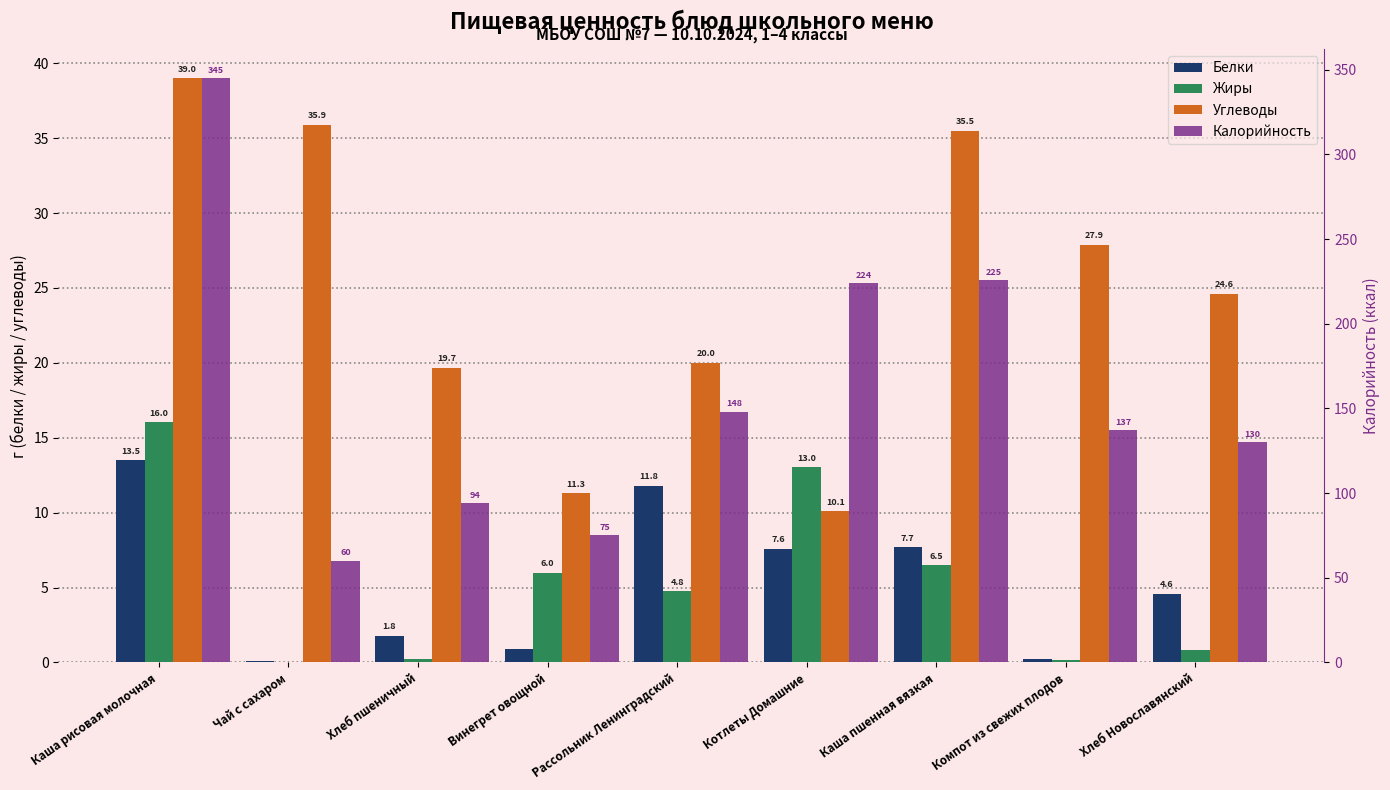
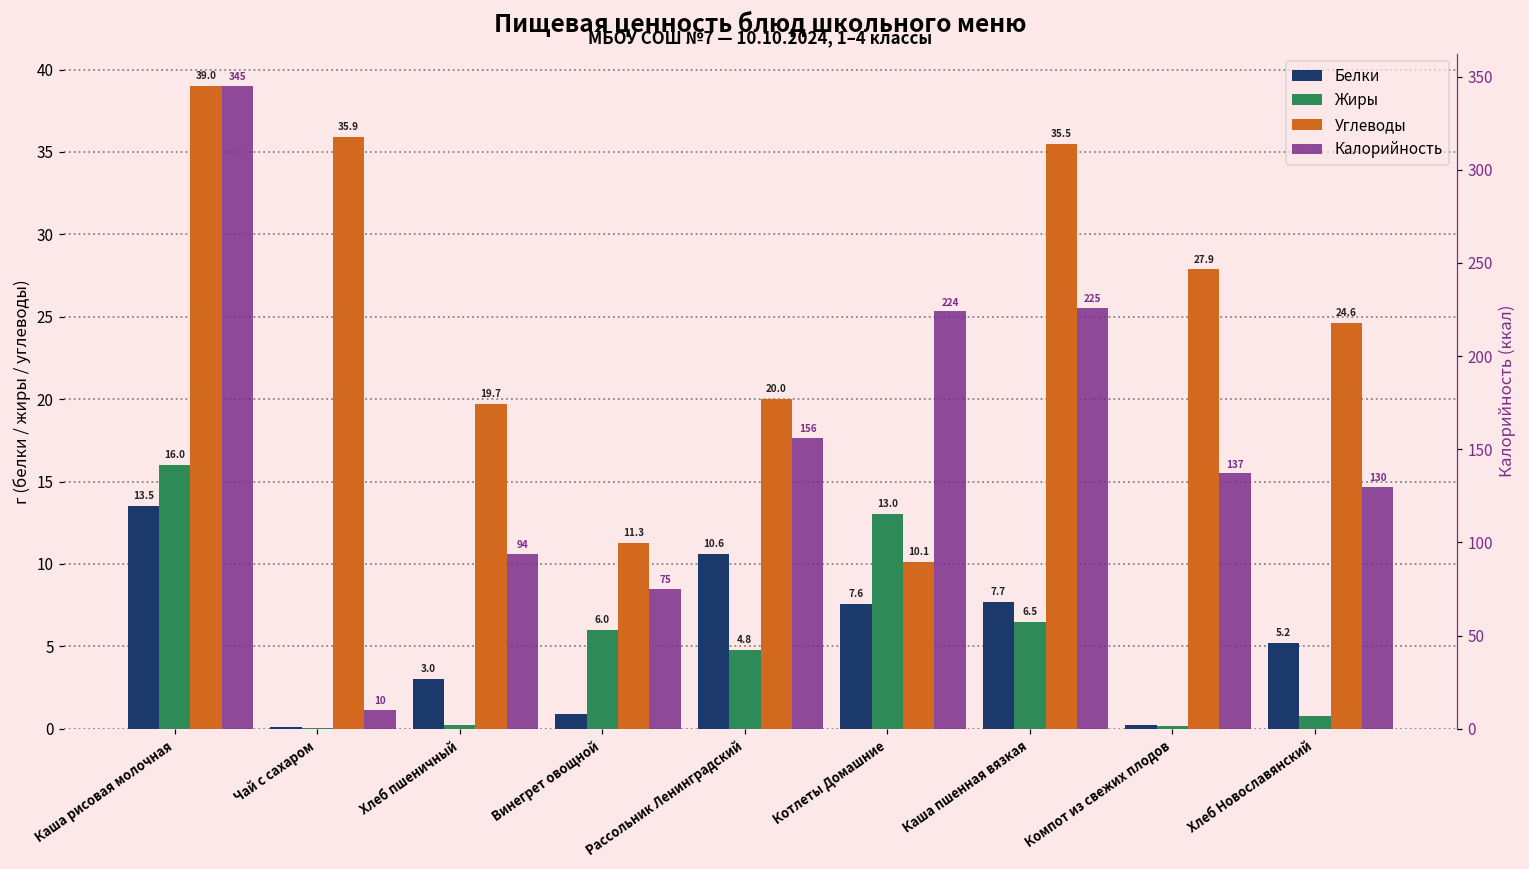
Белки, Хлеб пшеничный: 1.8 -> 3.0
Белки, Рассольник Ленинградский: 11.8 -> 10.6
Белки, Хлеб Новославянский: 4.6 -> 5.2
Калорийность, Чай с сахаром: 60 -> 10
Калорийность, Рассольник Ленинградский: 148 -> 156
